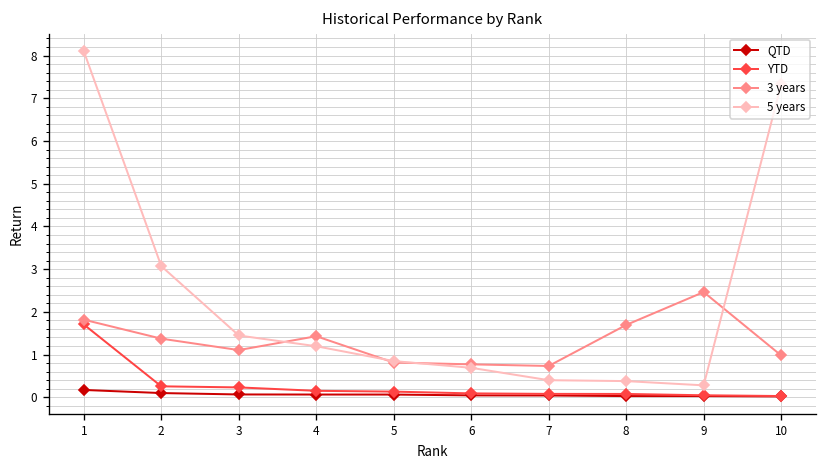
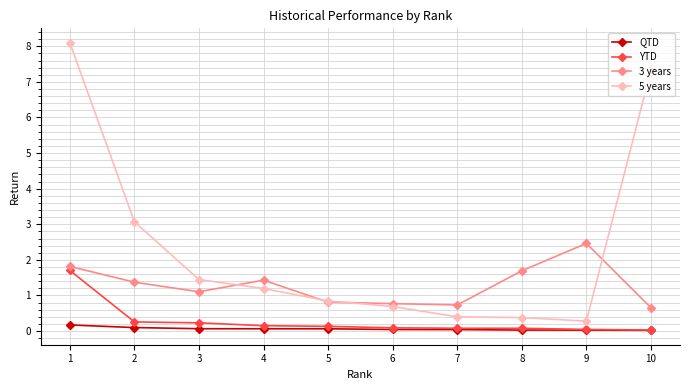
3 years, 10: 1.0 -> 0.7
